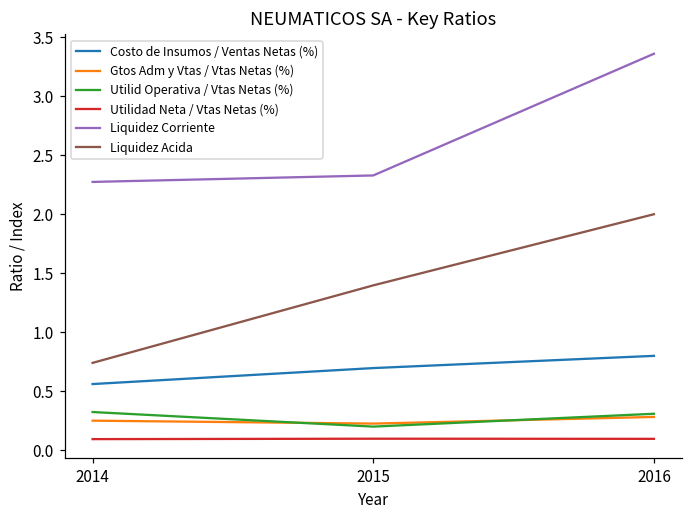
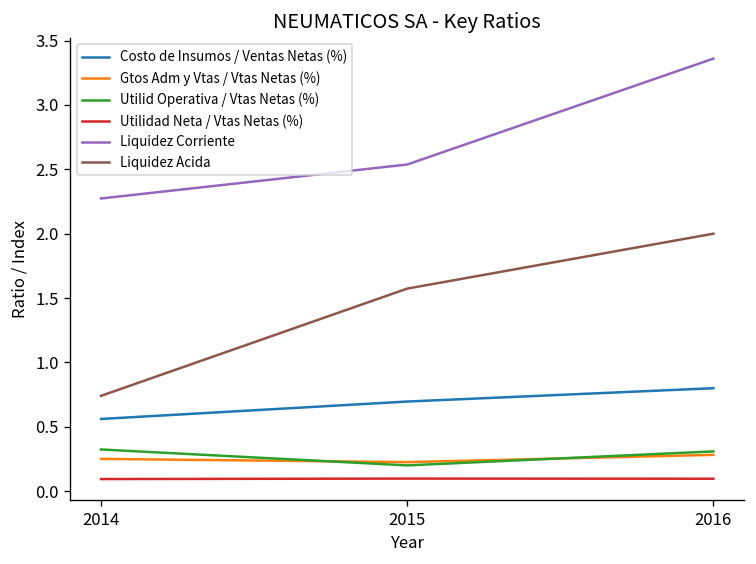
Liquidez Corriente, 2015: 2.33 -> 2.54
Liquidez Acida, 2015: 1.40 -> 1.57
